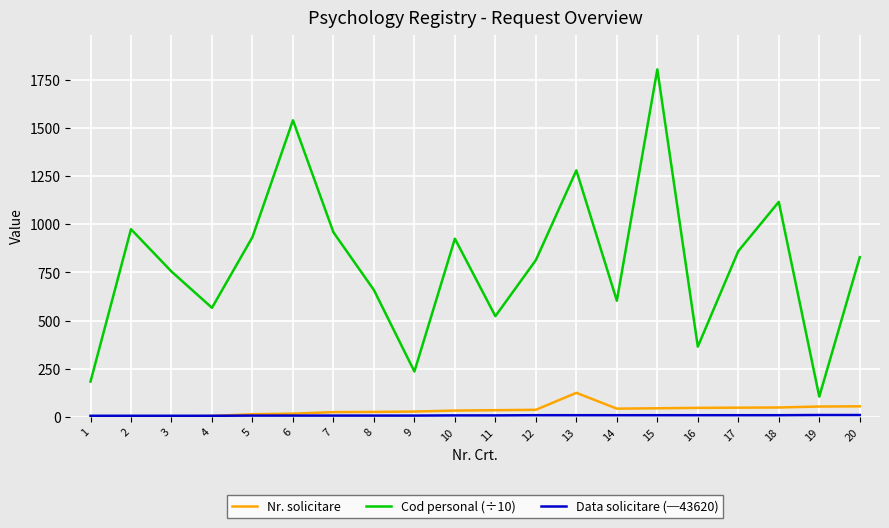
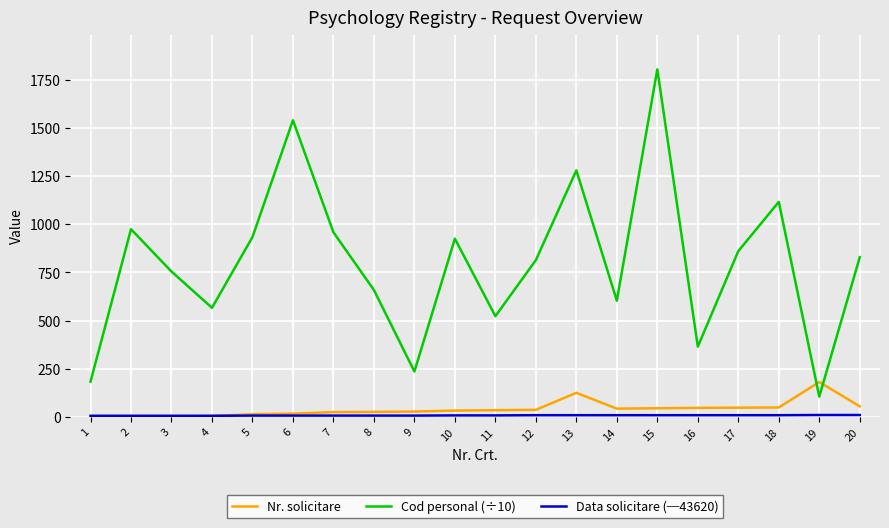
Nr. solicitare, 19: 60 -> 180
